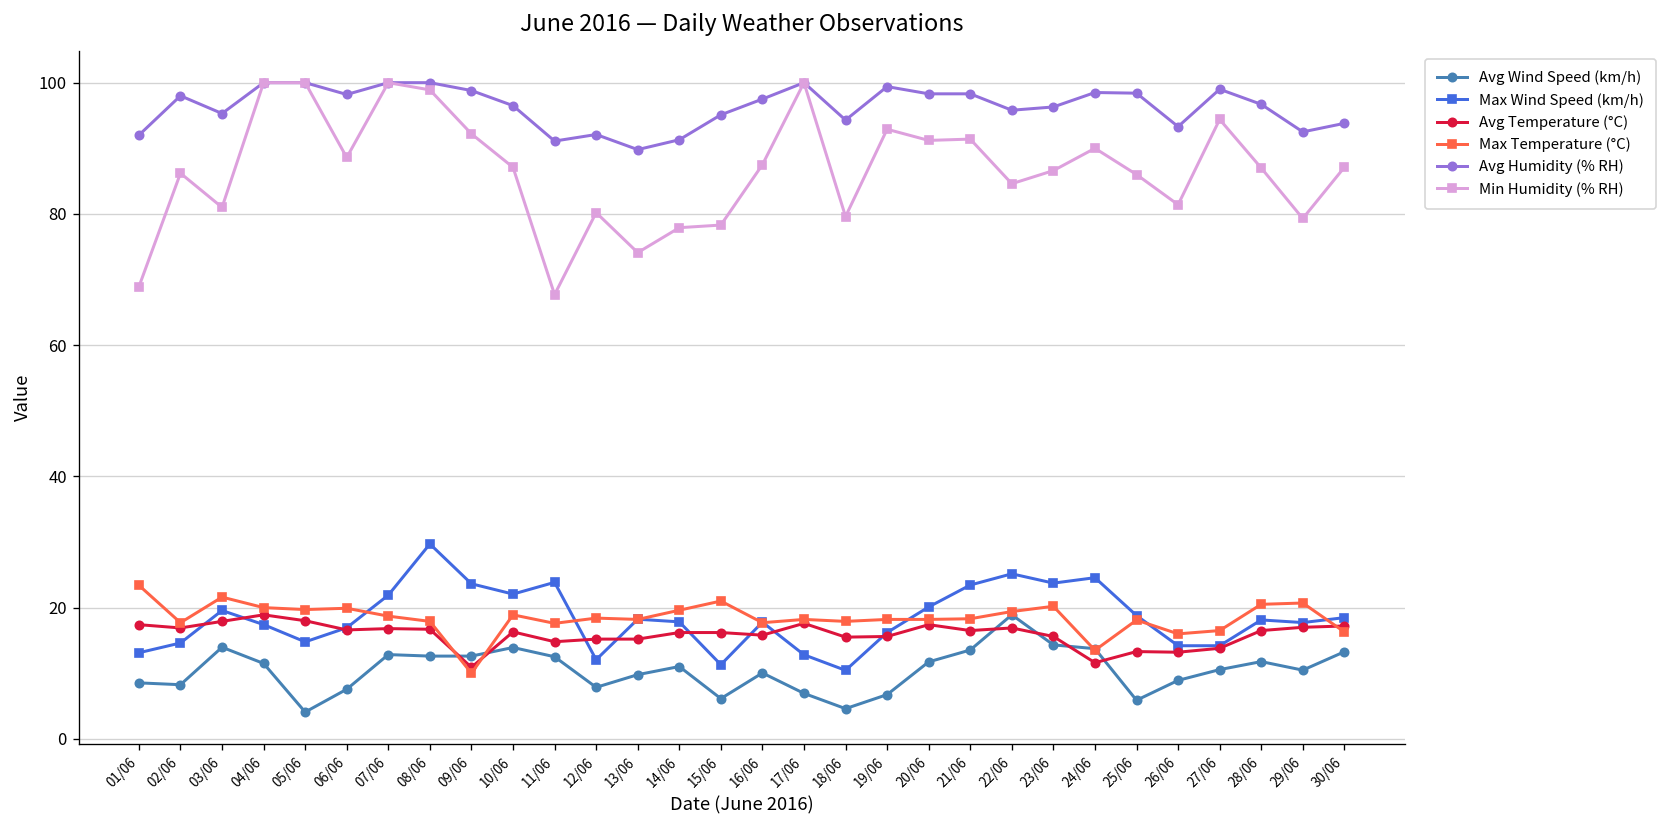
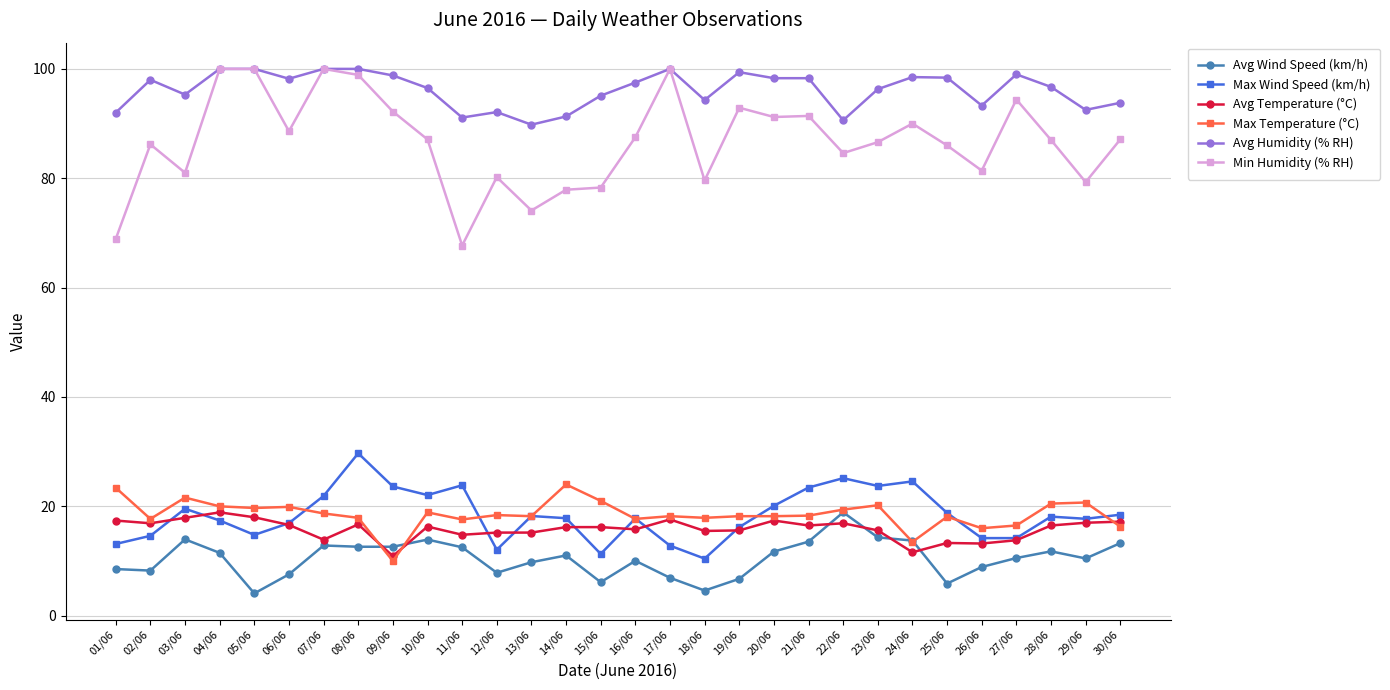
Avg Temperature (°C), 07/06: 17 -> 14
Max Temperature (°C), 14/06: 20 -> 24
Avg Humidity (% RH), 22/06: 96 -> 91
